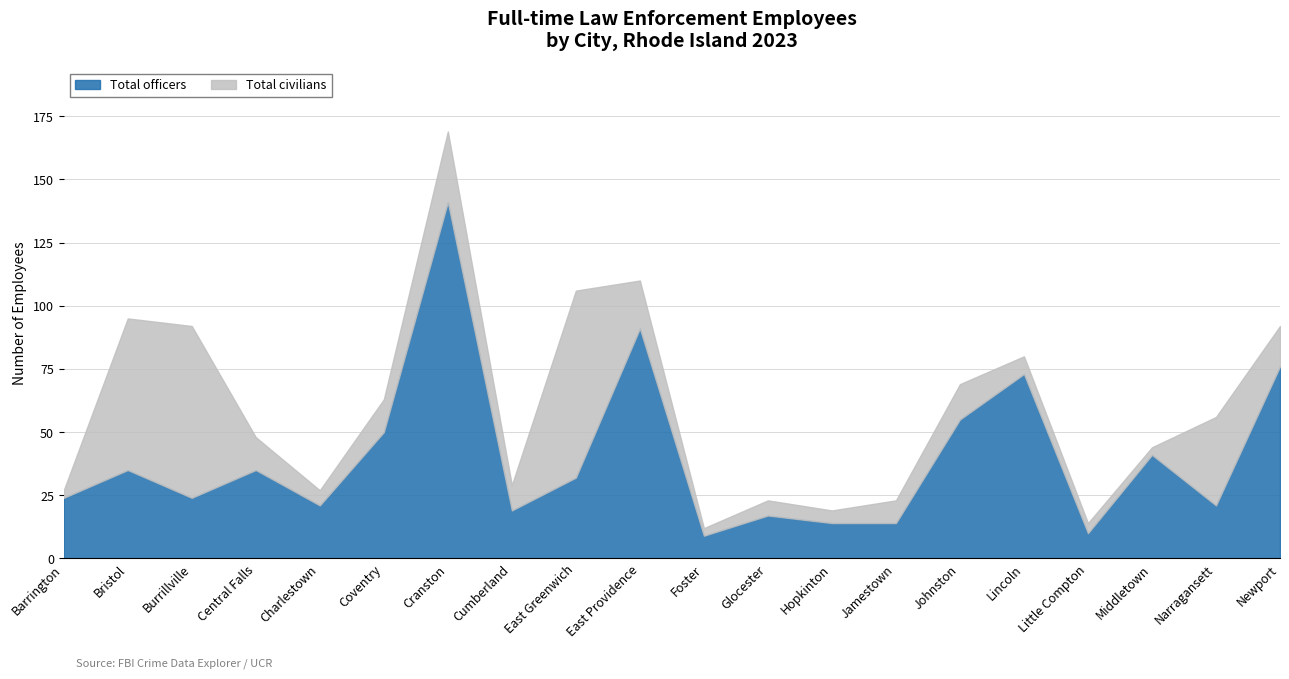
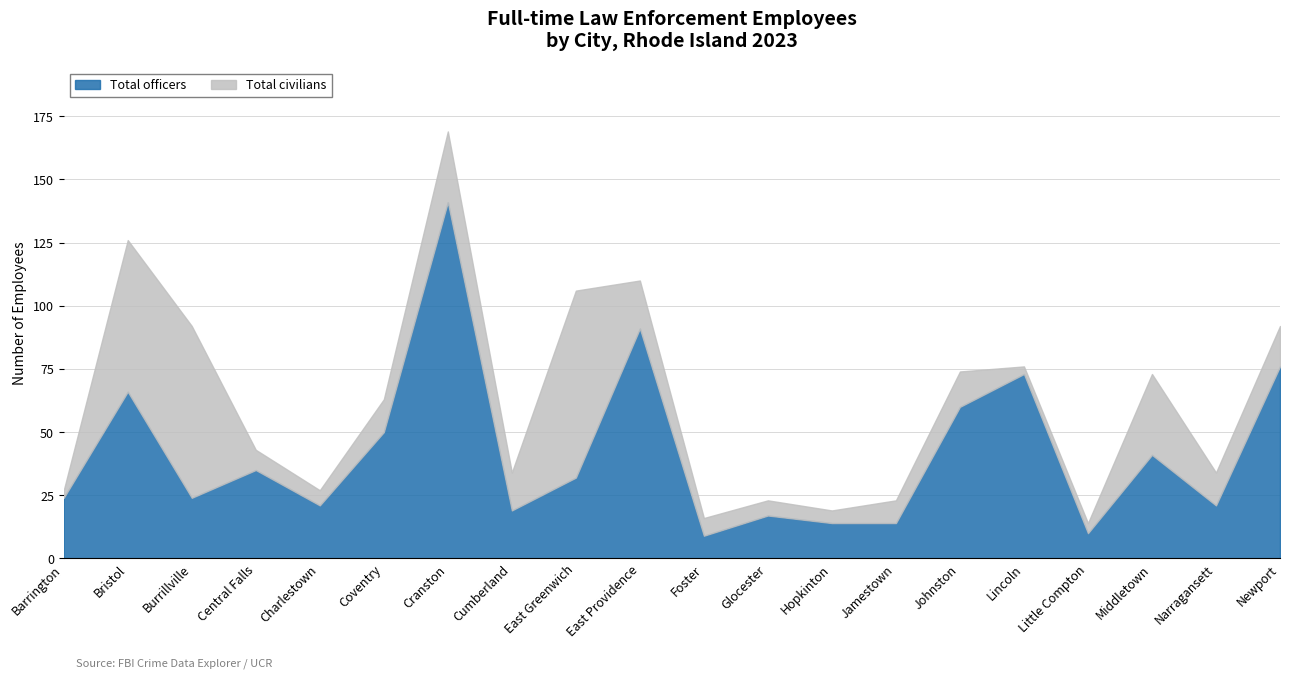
Total officers, Bristol: 35 -> 66
Total civilians, Central Falls: 13 -> 8
Total civilians, Cumberland: 10 -> 15
Total civilians, Foster: 3 -> 7
Total officers, Johnston: 55 -> 60
Total civilians, Lincoln: 7 -> 3
Total civilians, Middletown: 3 -> 32
Total civilians, Narragansett: 35 -> 13
